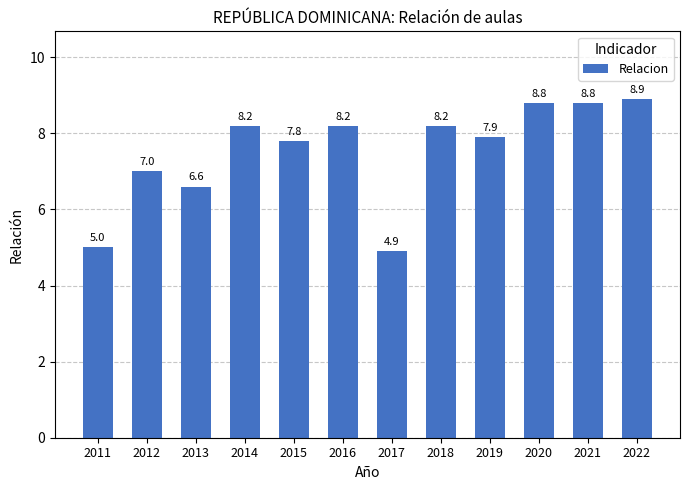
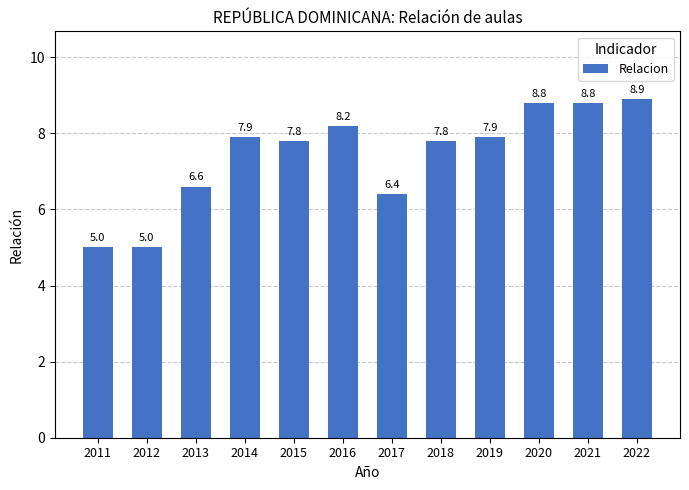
2012: 7.0 -> 5.0
2014: 8.2 -> 7.9
2017: 4.9 -> 6.4
2018: 8.2 -> 7.8
